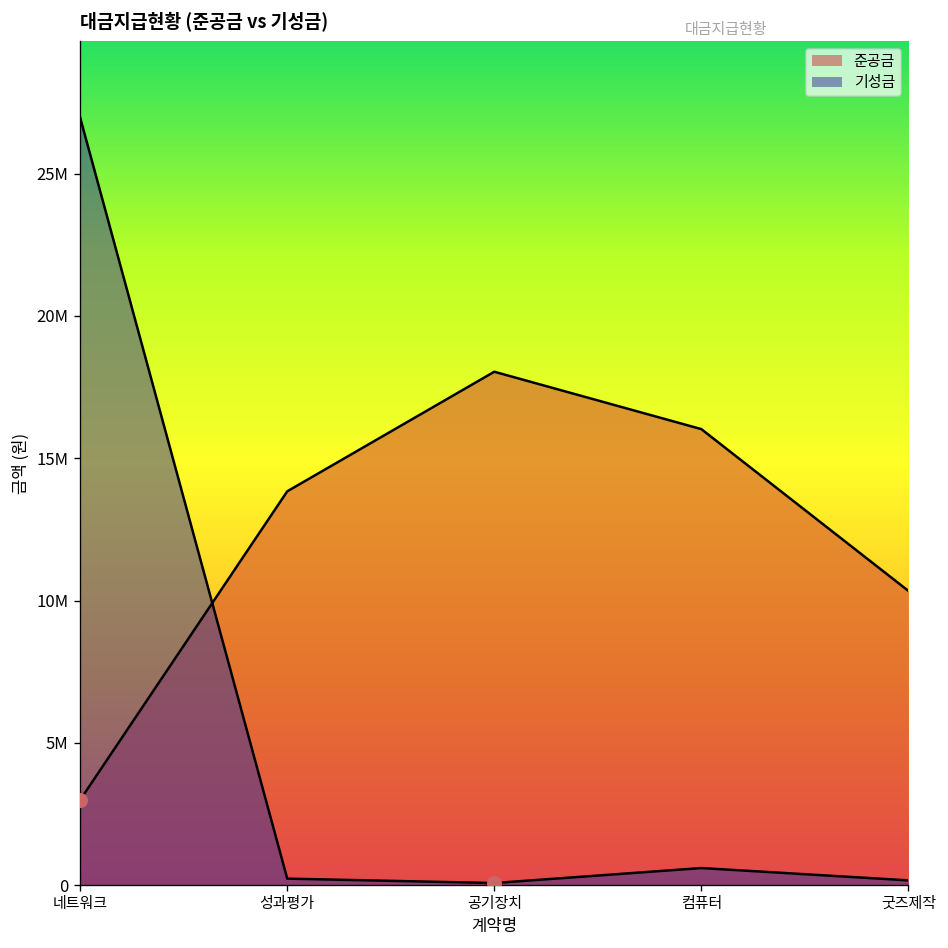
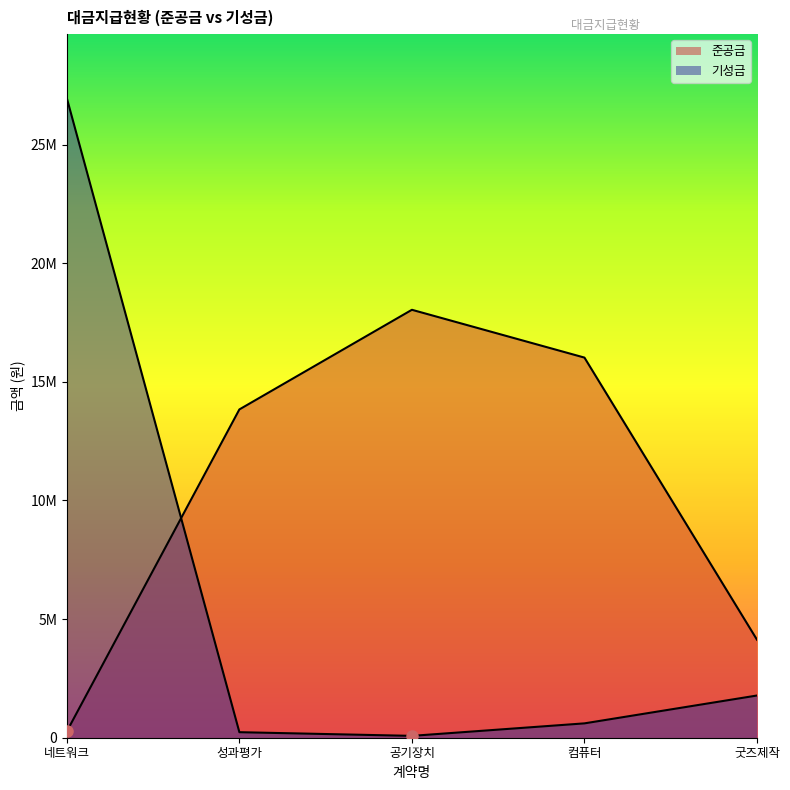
준공금, 네트워크: 3000000 -> 300000
준공금, 굿즈제작: 10300000 -> 4100000
기성금, 굿즈제작: 200000 -> 1800000
